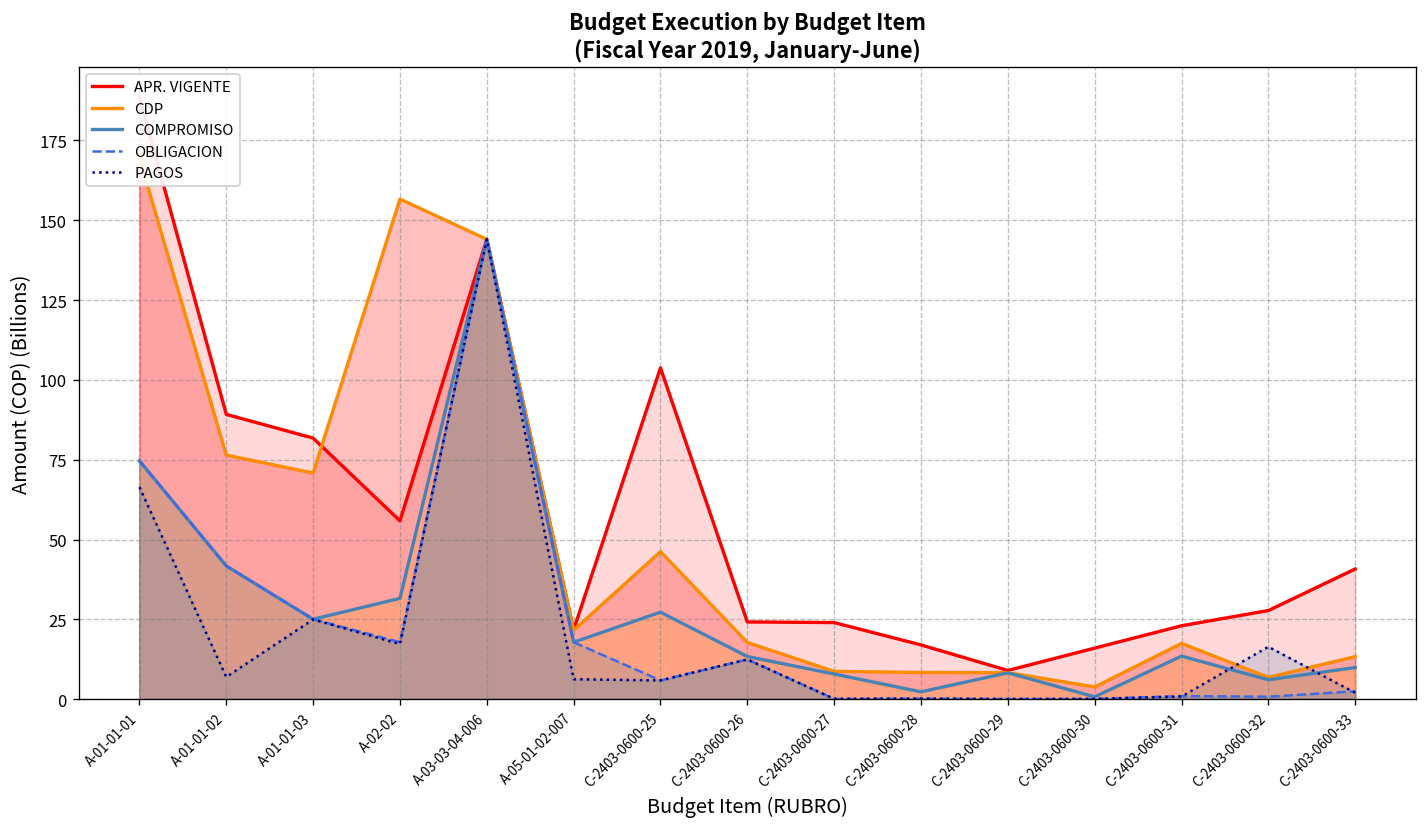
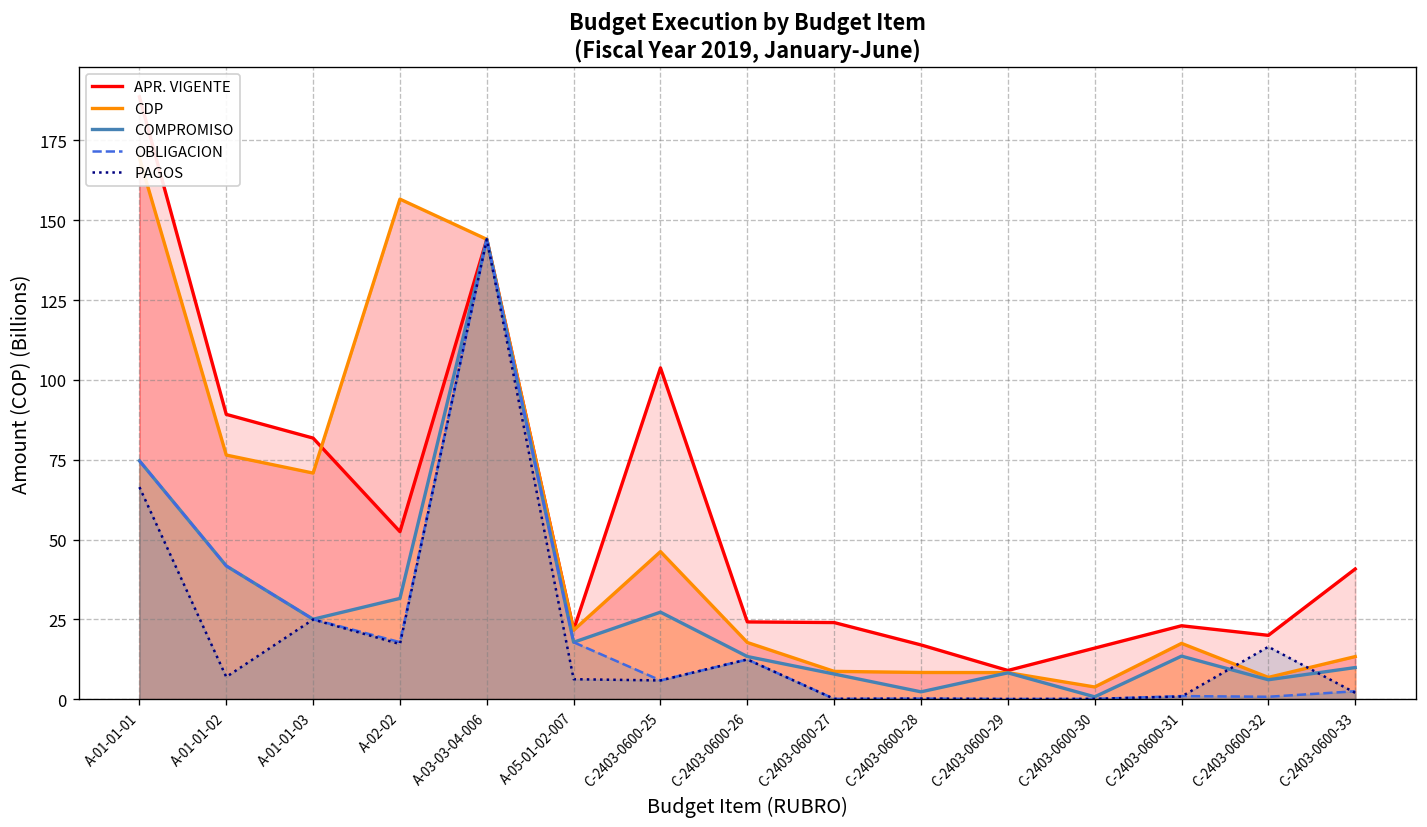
APR. VIGENTE, A-02-02: 56 -> 52
APR. VIGENTE, C-2403-0600-32: 28 -> 20
